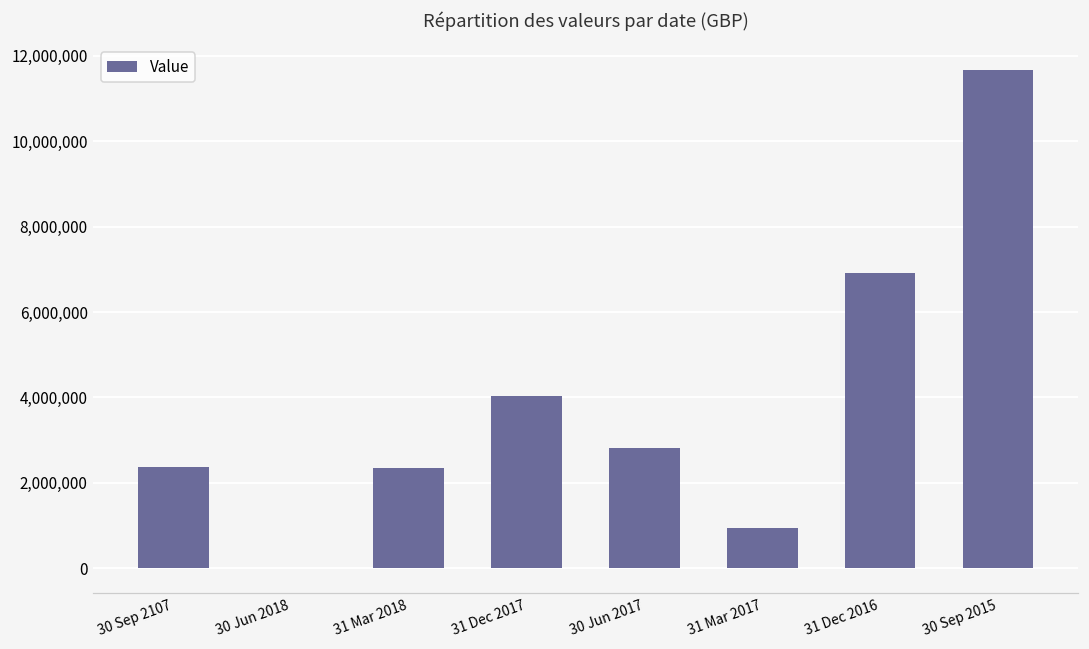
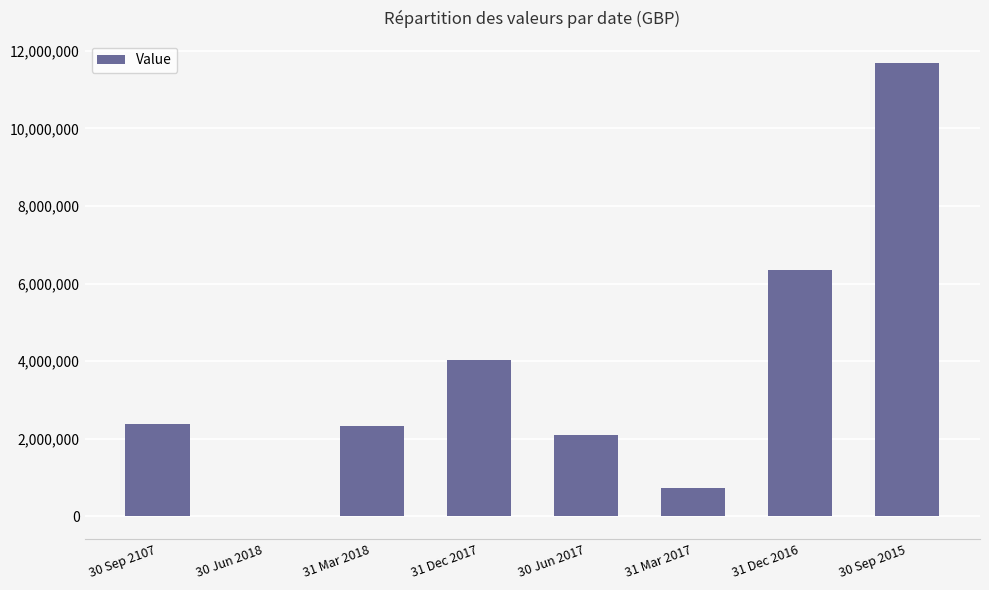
30 Jun 2017: 2,800,000 -> 2,100,000
31 Mar 2017: 900,000 -> 700,000
31 Dec 2016: 6,900,000 -> 6,400,000
